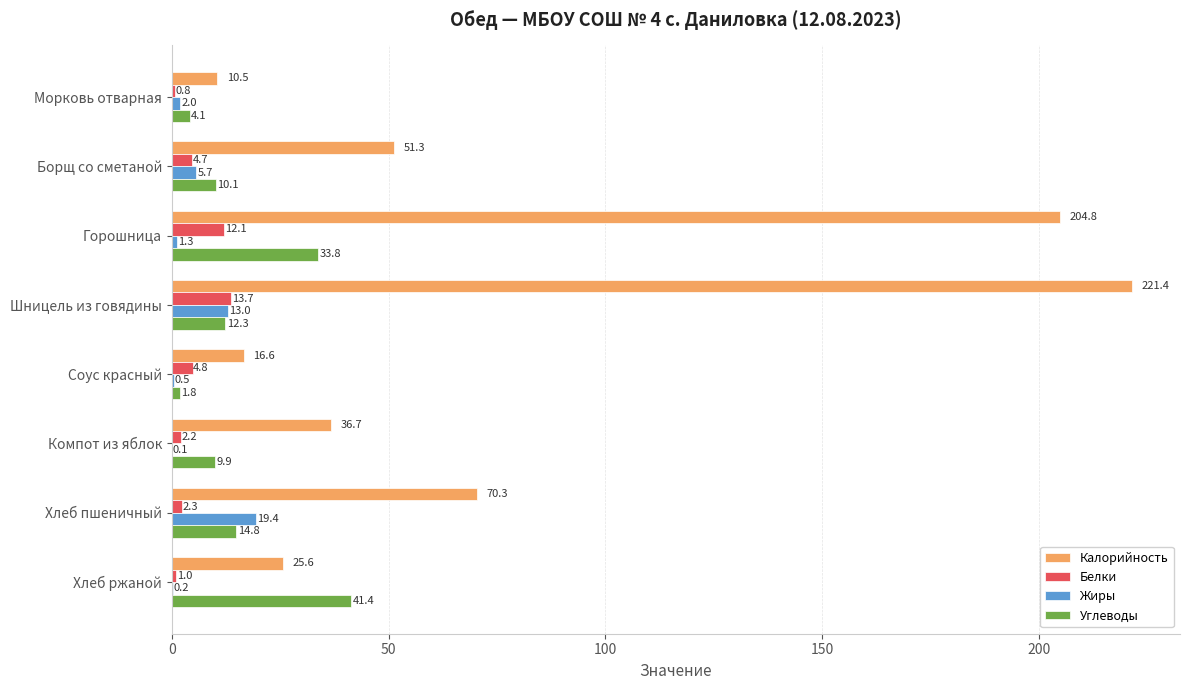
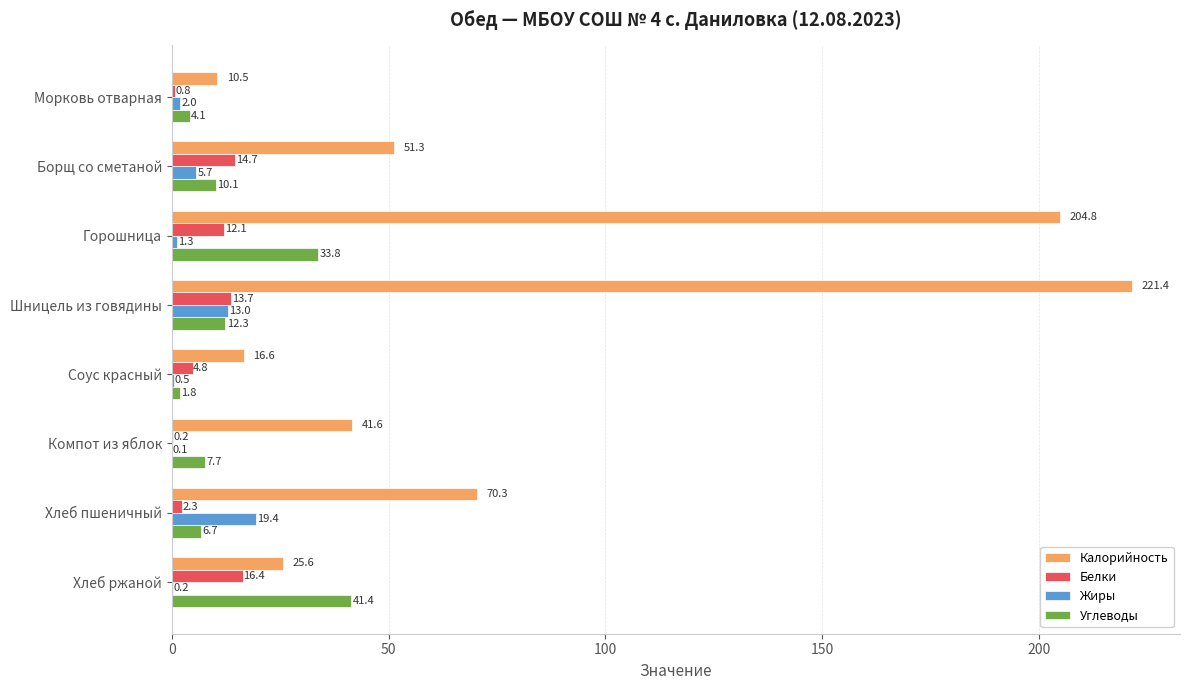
Белки, Борщ со сметаной: 4.7 -> 14.7
Калорийность, Компот из яблок: 36.7 -> 41.6
Белки, Компот из яблок: 2.2 -> 0.2
Углеводы, Компот из яблок: 9.9 -> 7.7
Углеводы, Хлеб пшеничный: 14.8 -> 6.7
Белки, Хлеб ржаной: 1.0 -> 16.4
